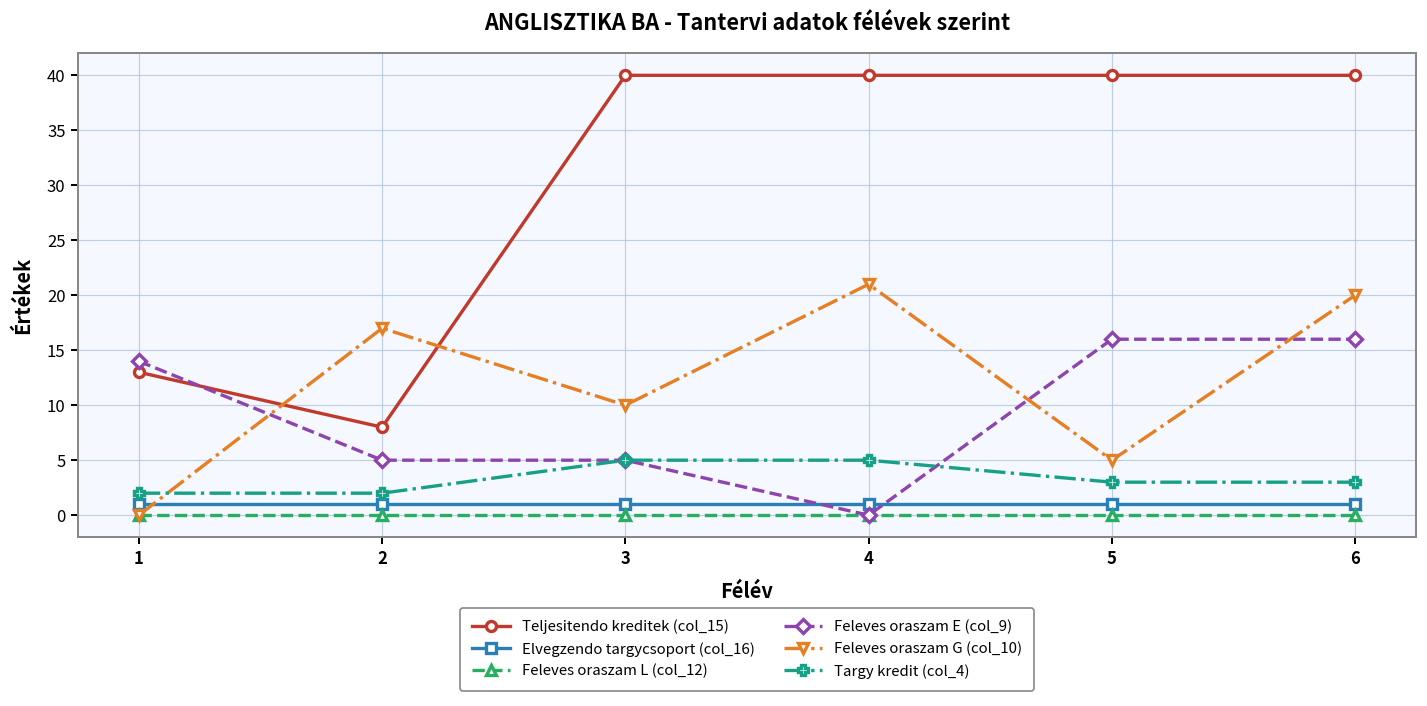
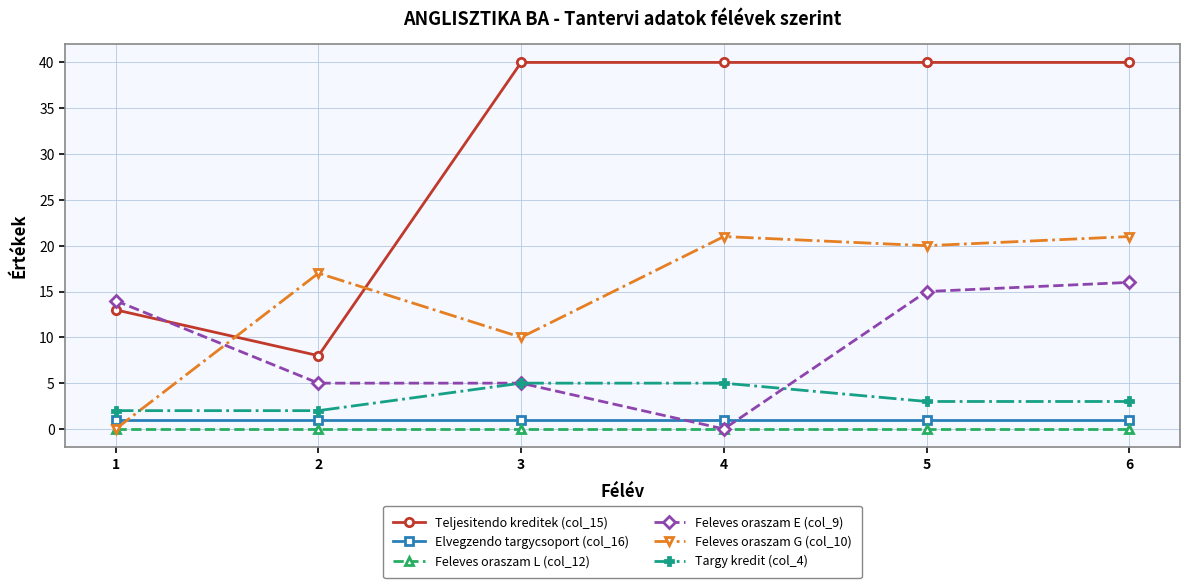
Feleves oraszam E (col_9), 5: 16 -> 15
Feleves oraszam G (col_10), 5: 5 -> 20
Feleves oraszam G (col_10), 6: 20 -> 21
